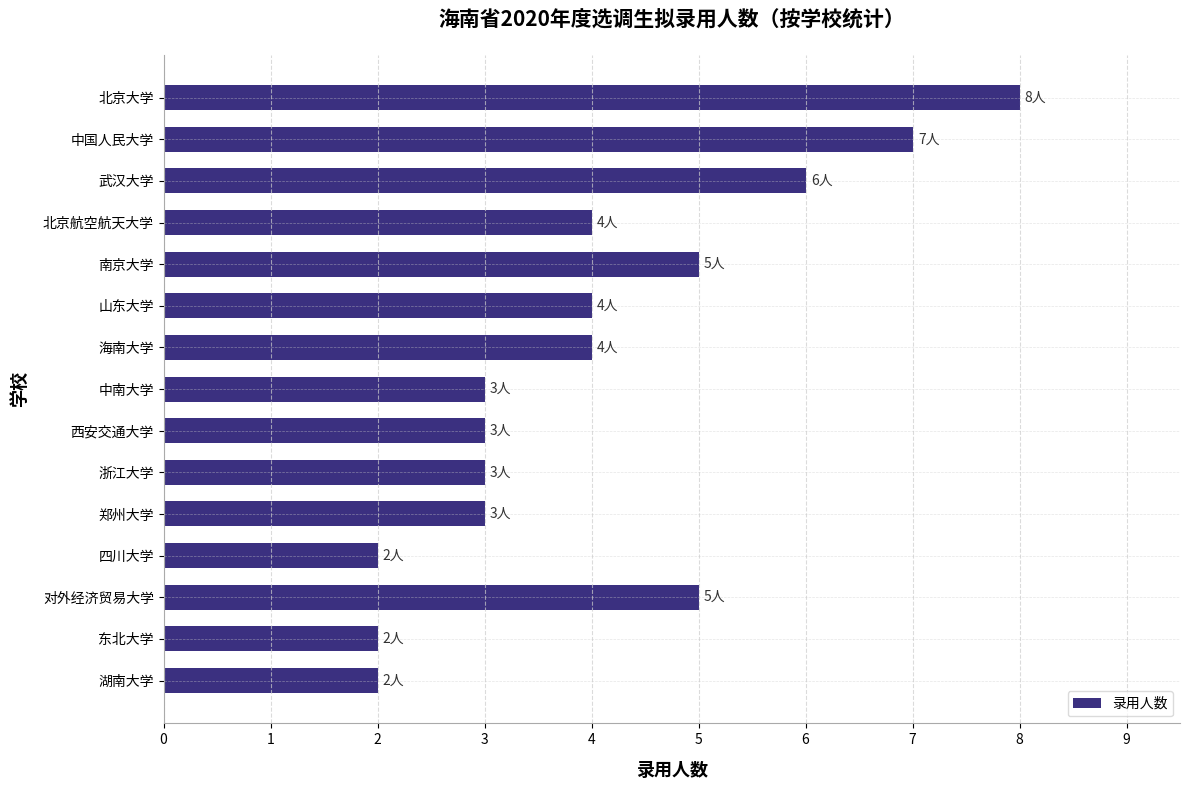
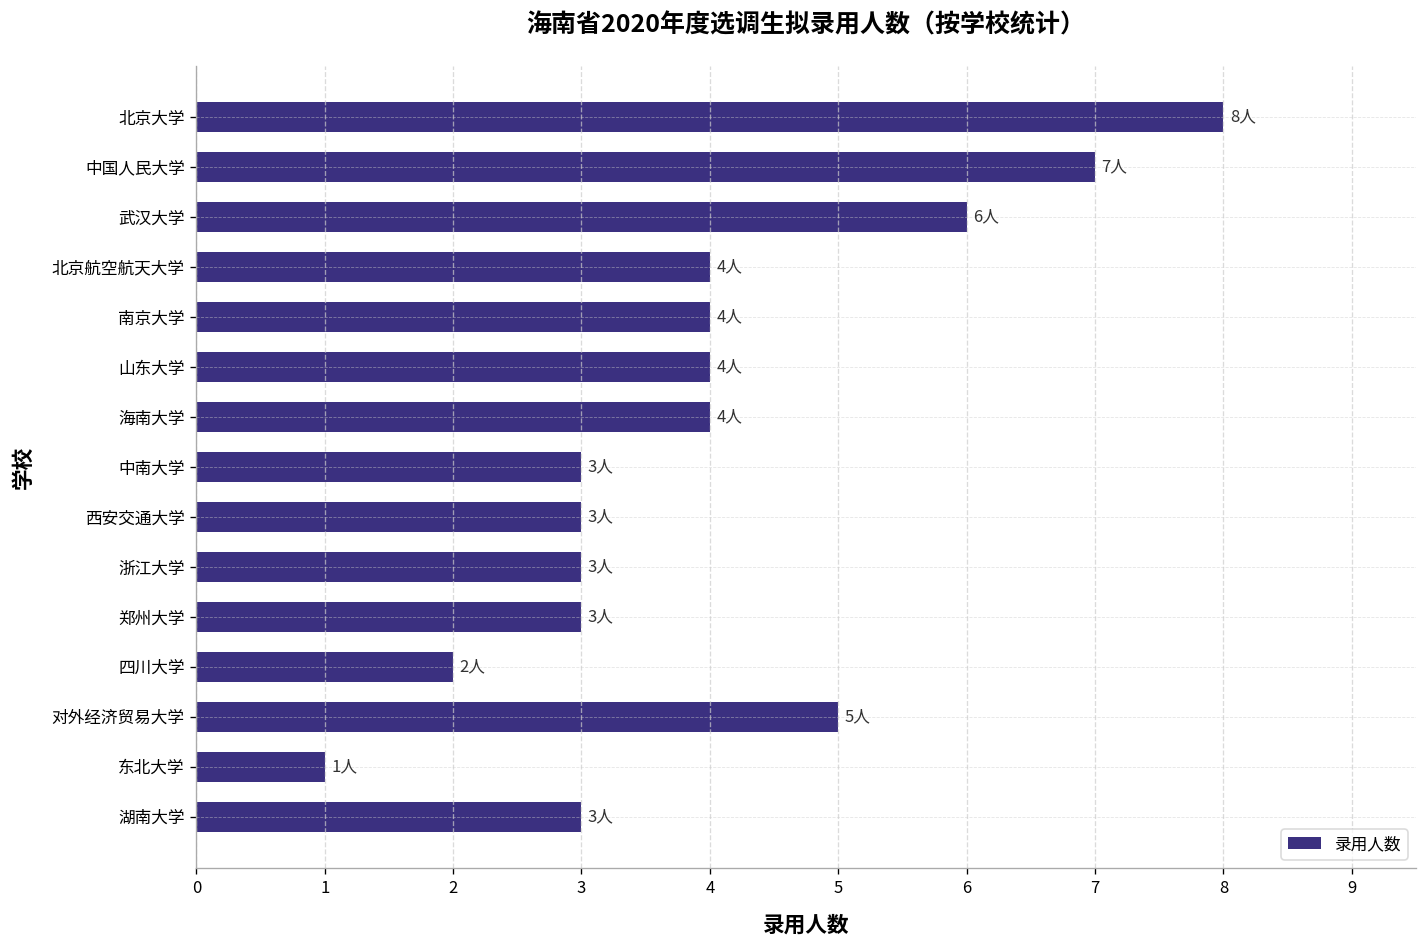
南京大学: 5人 -> 4人
东北大学: 2人 -> 1人
湖南大学: 2人 -> 3人
